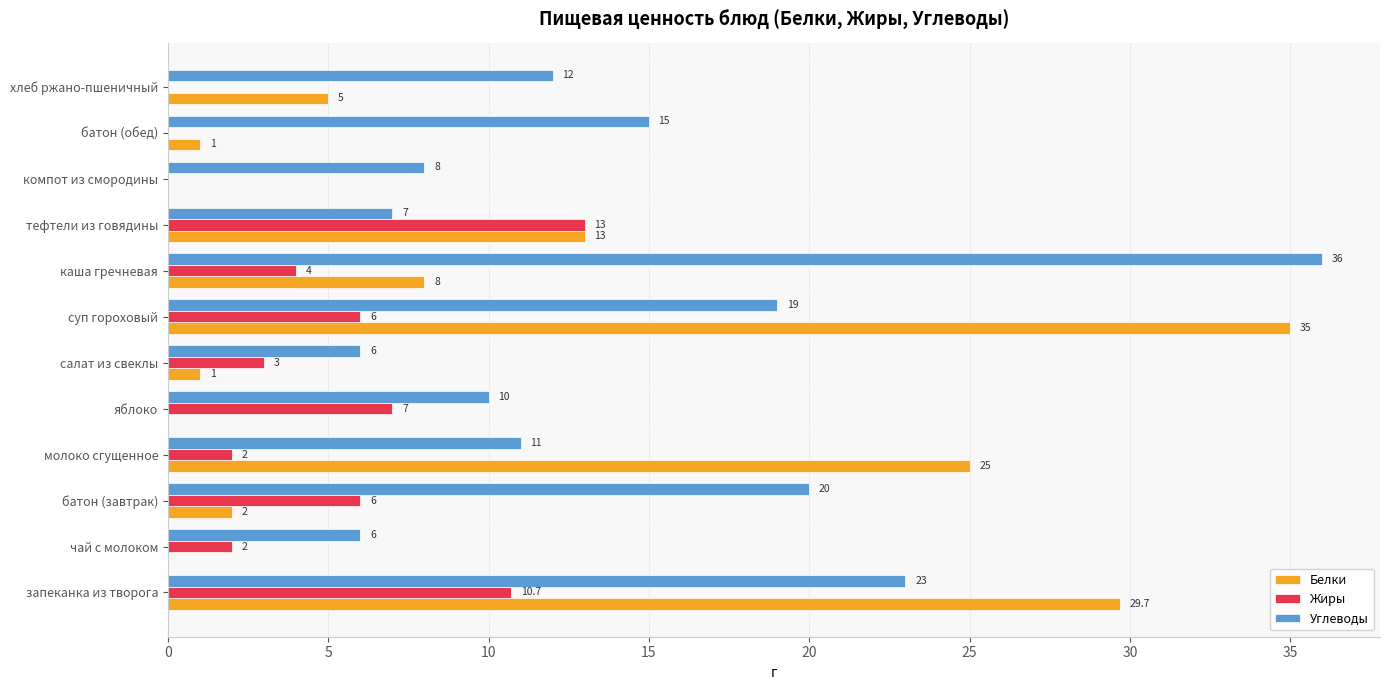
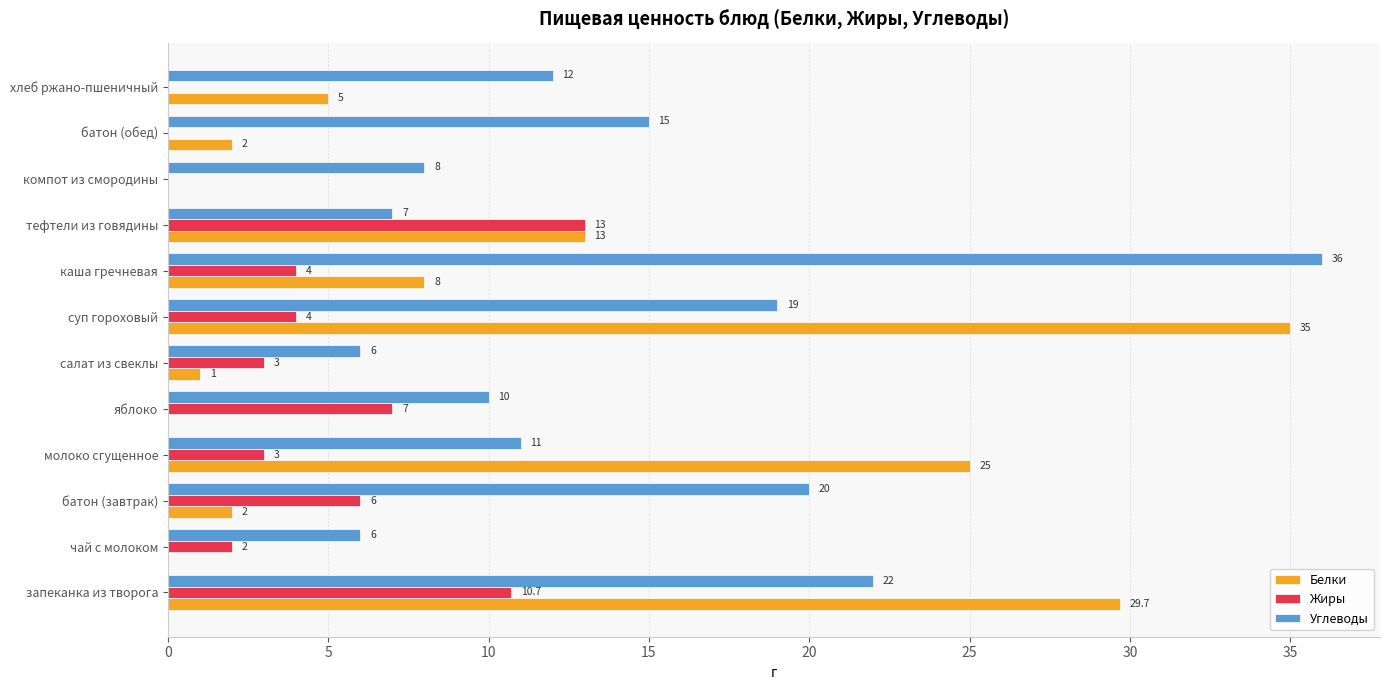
Белки, батон (обед): 1 -> 2
Жиры, суп гороховый: 6 -> 4
Жиры, молоко сгущенное: 2 -> 3
Углеводы, запеканка из творога: 23 -> 22
